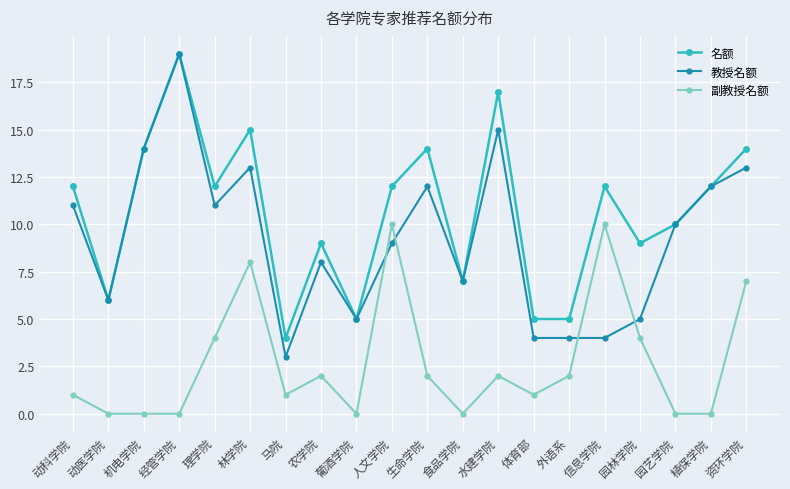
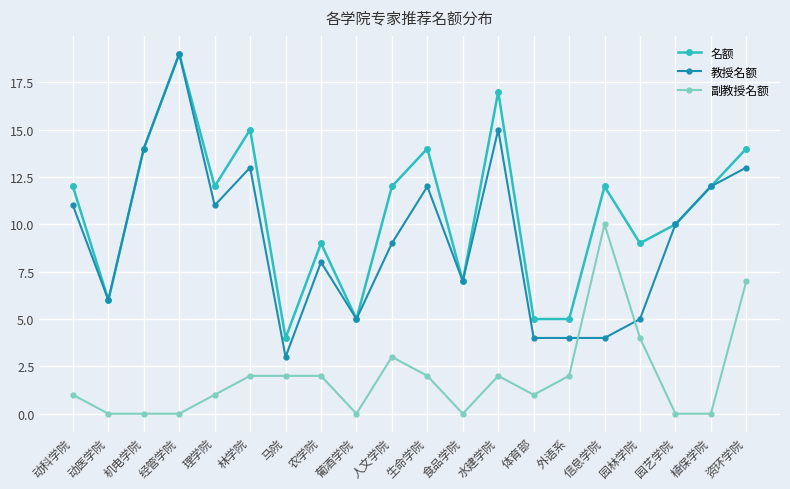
副教授名额, 理学院: 4 -> 1
副教授名额, 林学院: 8 -> 2
副教授名额, 马院: 1 -> 2
副教授名额, 人文学院: 10 -> 3
